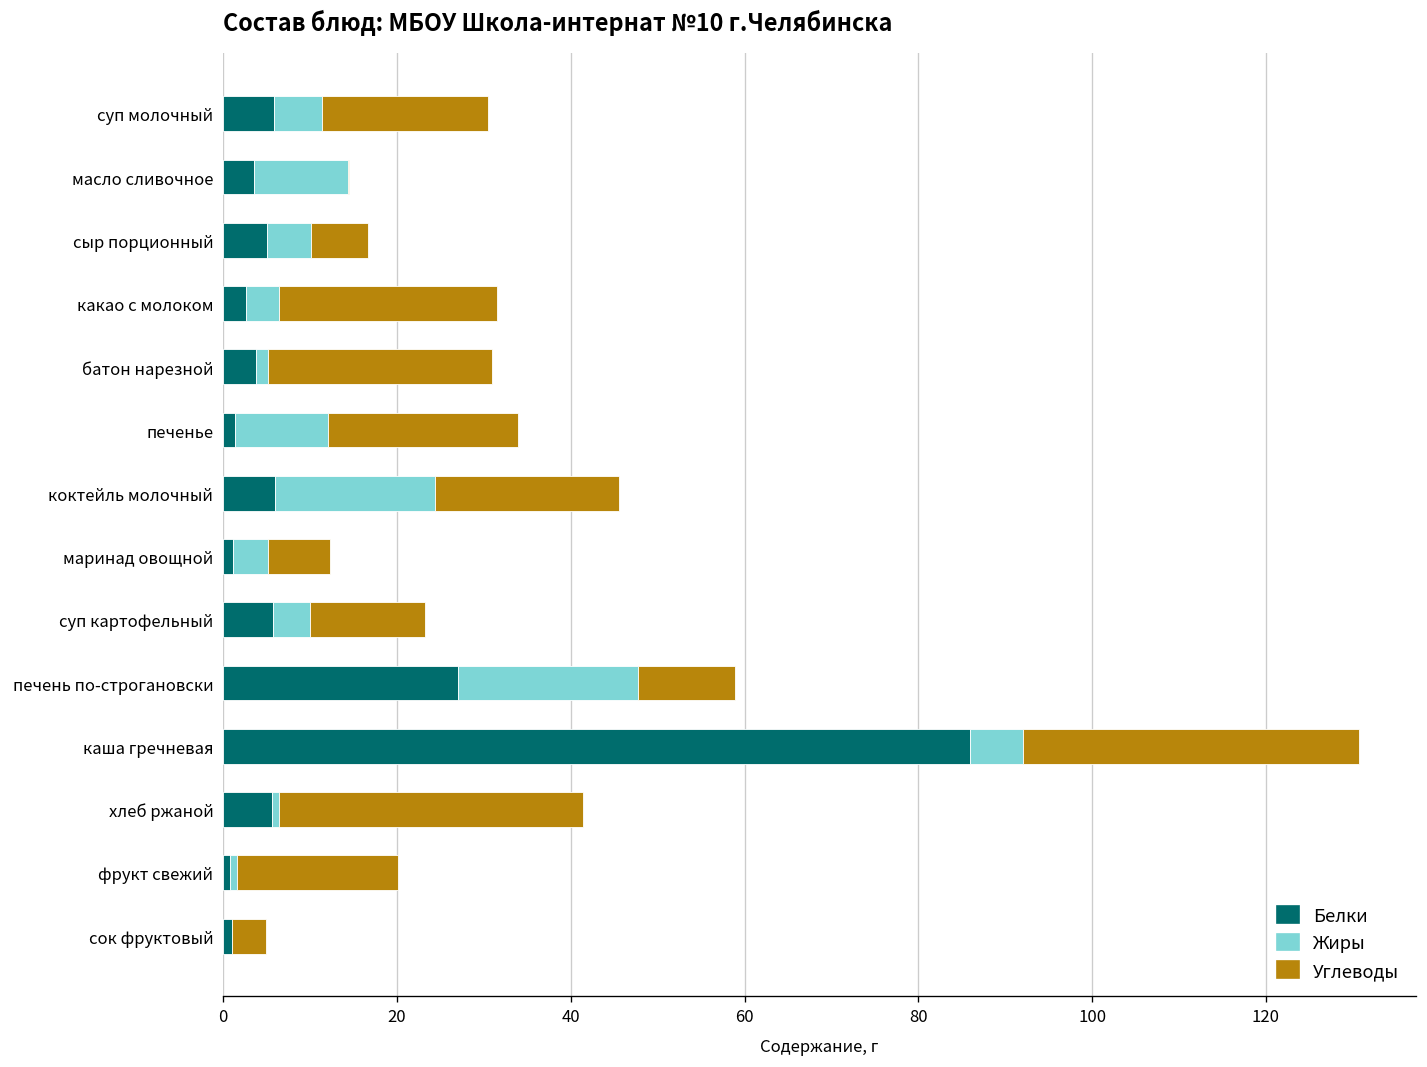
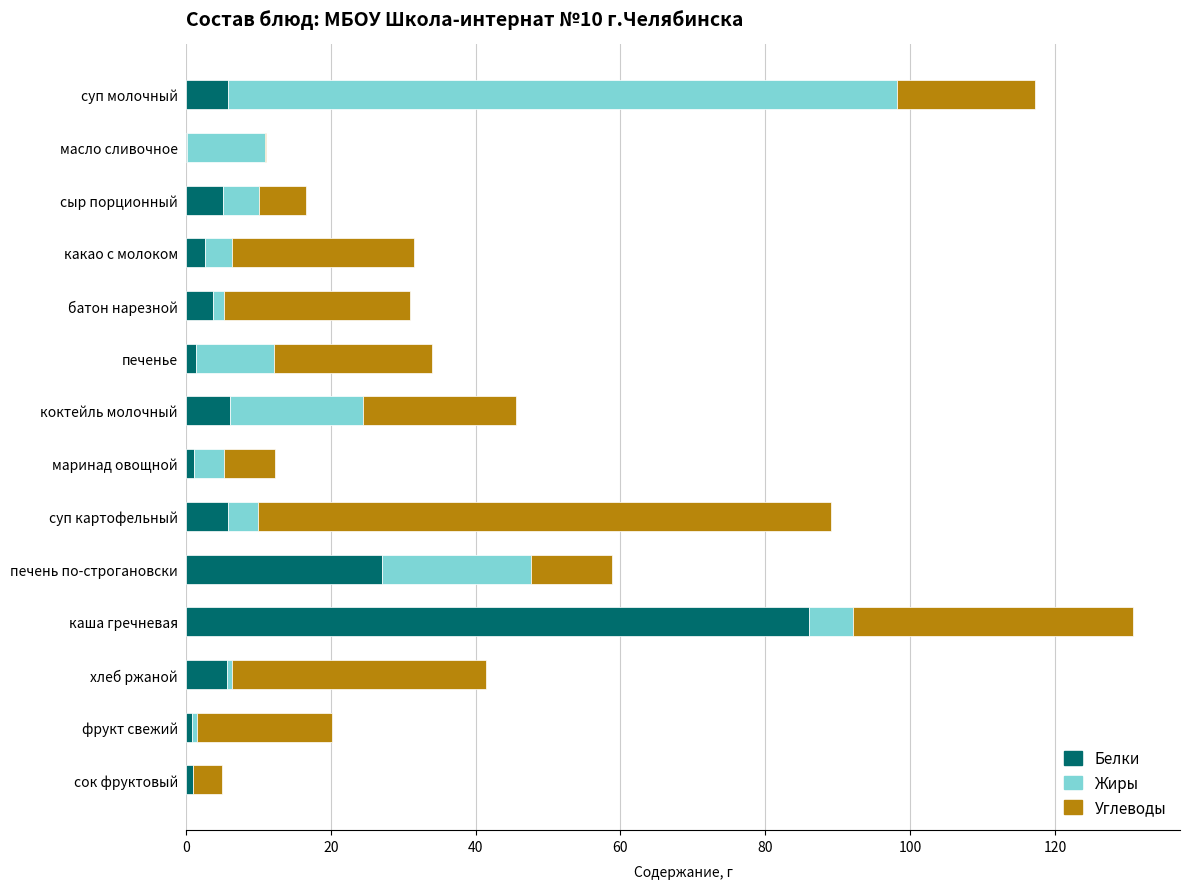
Жиры, суп молочный: 5 -> 92
Белки, масло сливочное: 4 -> 0
Углеводы, суп картофельный: 13 -> 79
